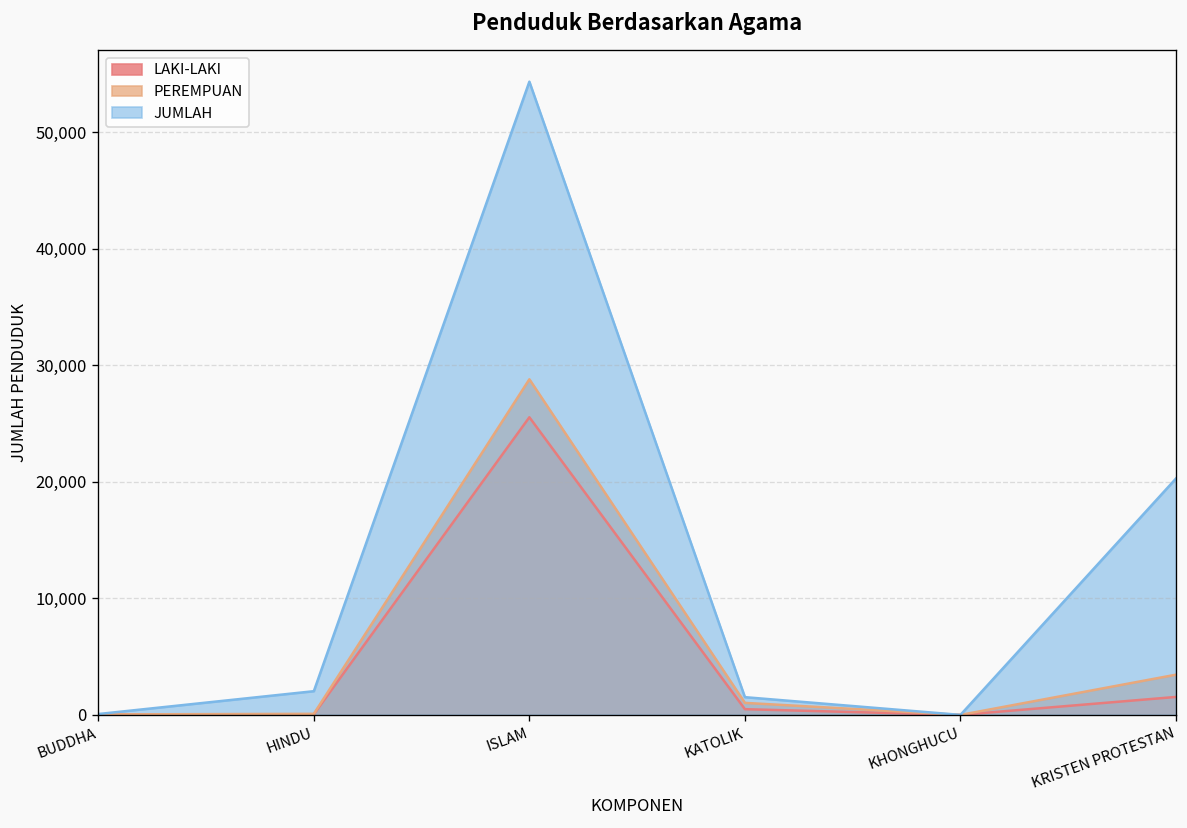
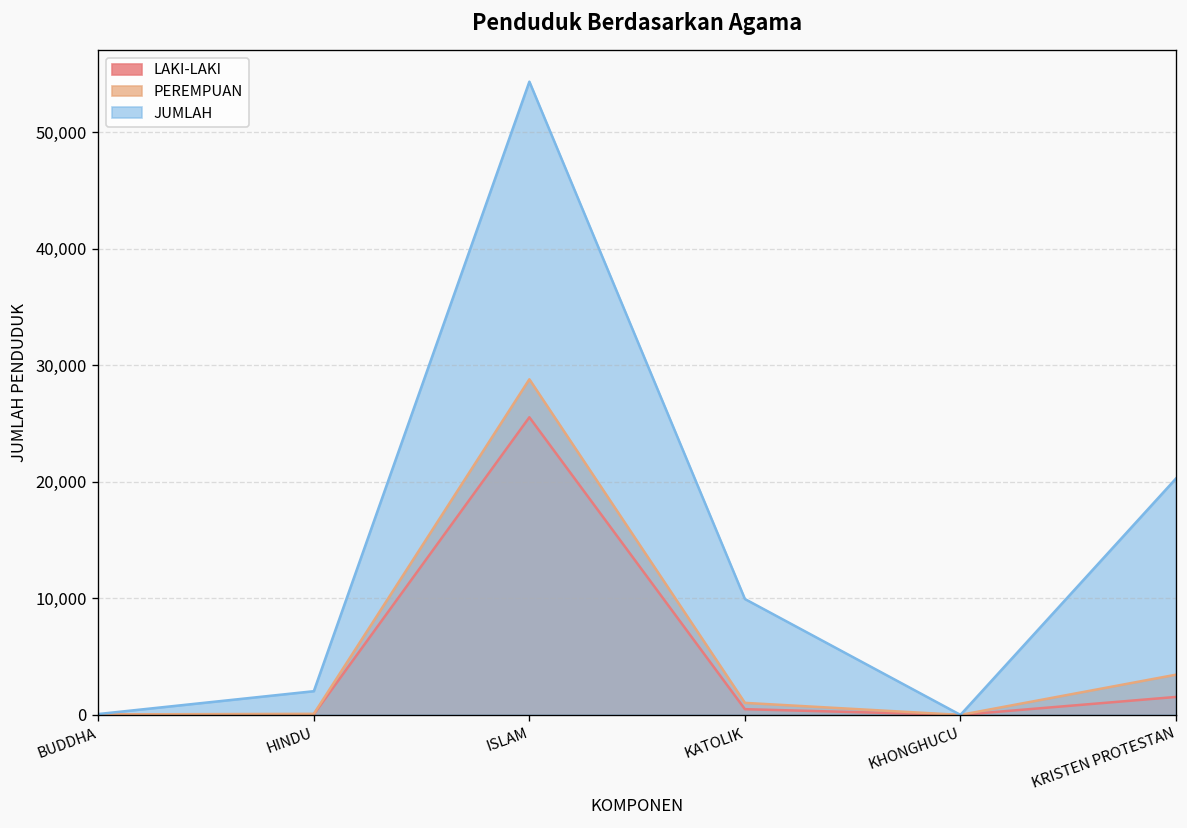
JUMLAH, KATOLIK: 2,000 -> 10,000
